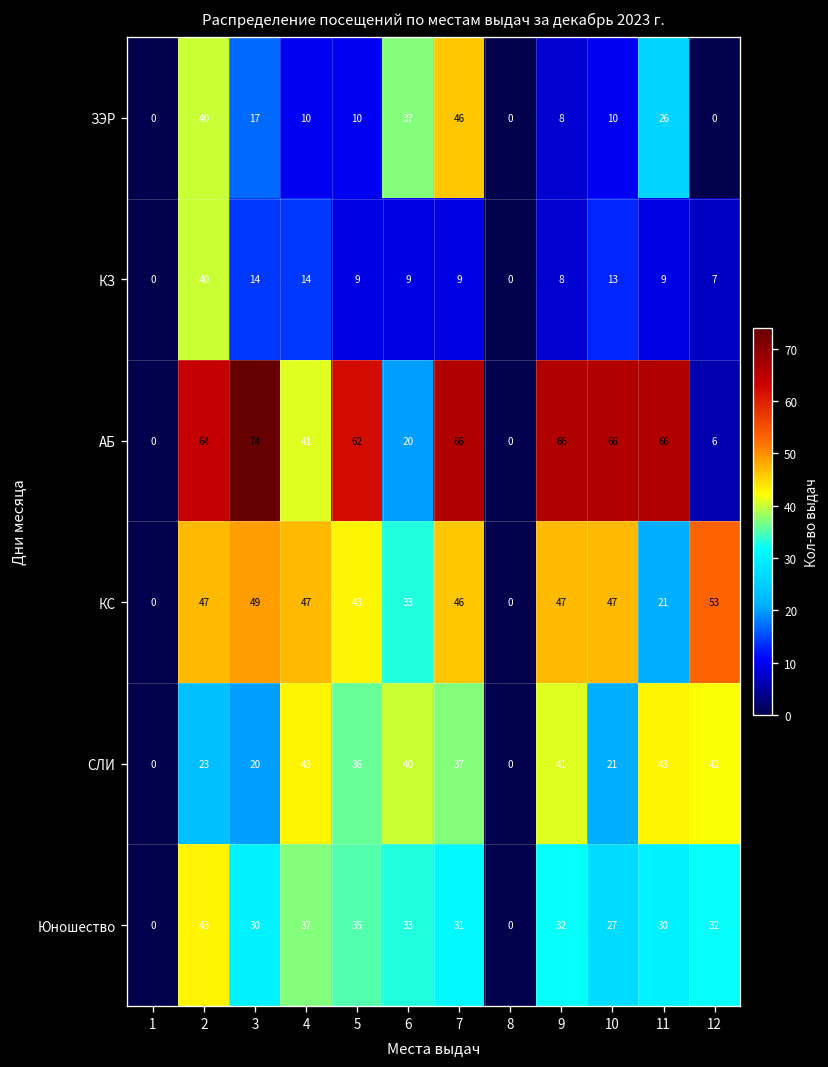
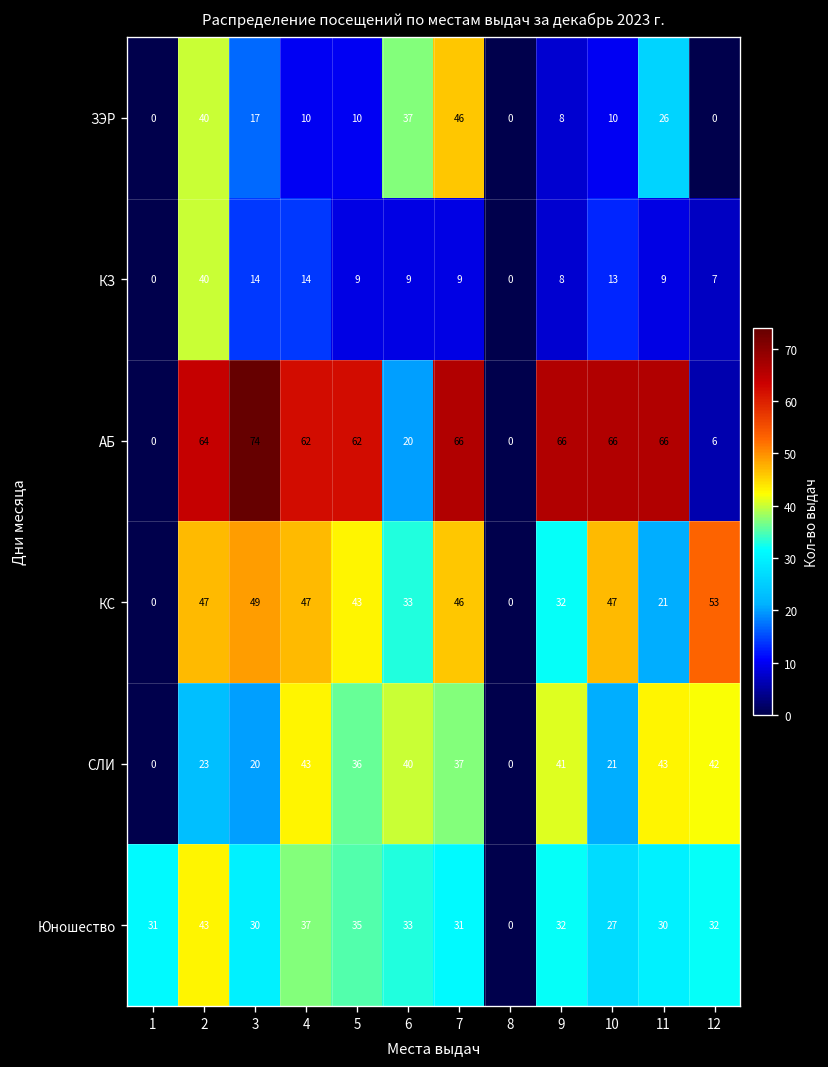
АБ, 4: 41 -> 62
КС, 9: 47 -> 32
Юношество, 1: 0 -> 31
